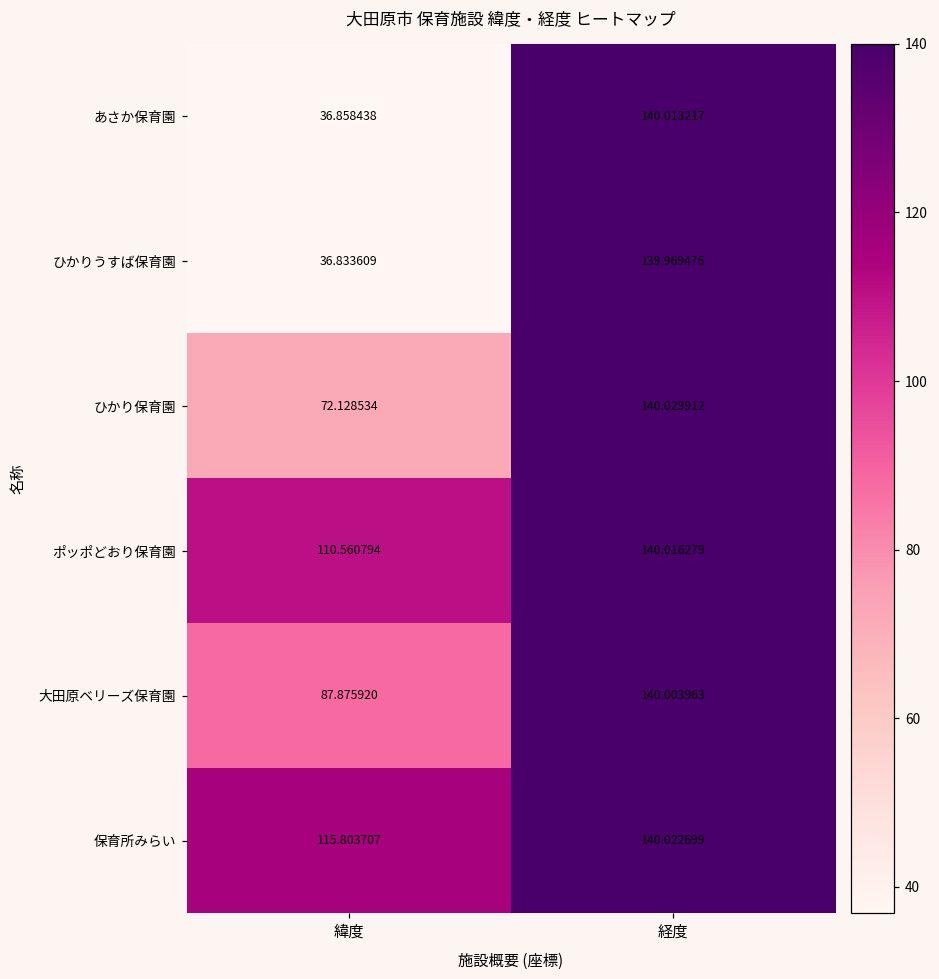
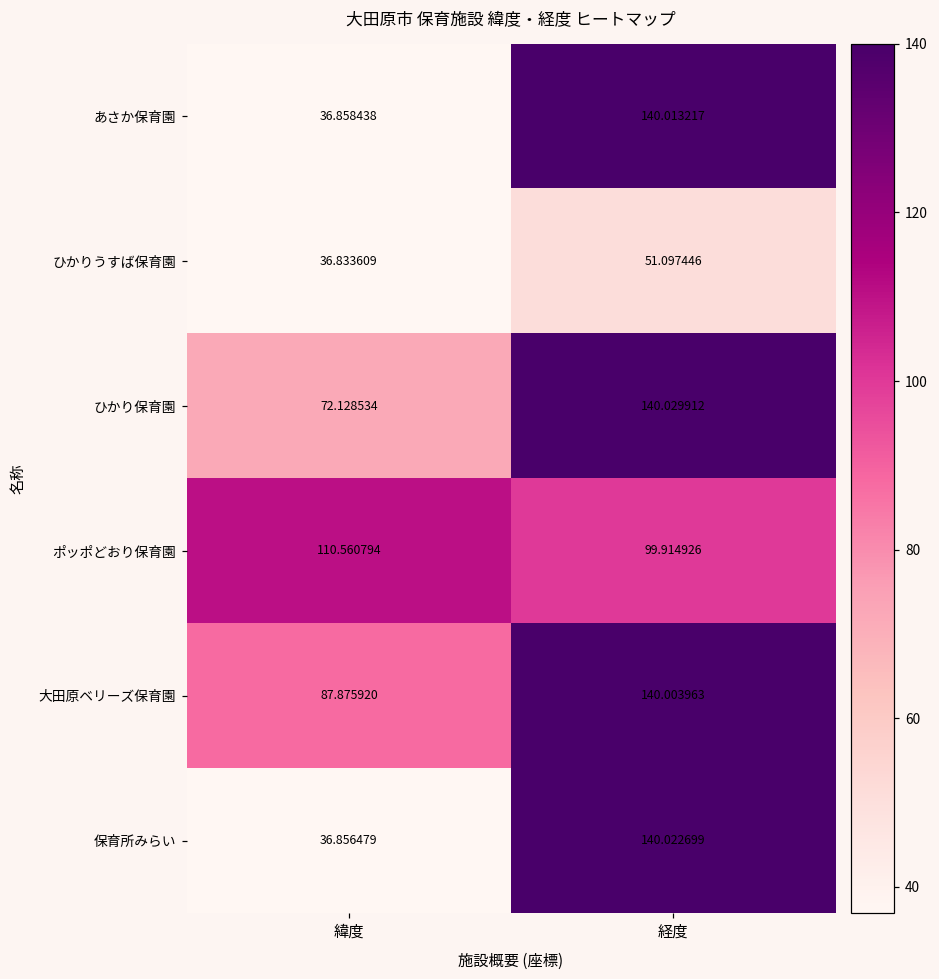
ひかりうすば保育園, 経度: 139.969476 -> 51.097446
ポッポどおり保育園, 経度: 140.016279 -> 99.914926
保育所みらい, 緯度: 115.803707 -> 36.856479
